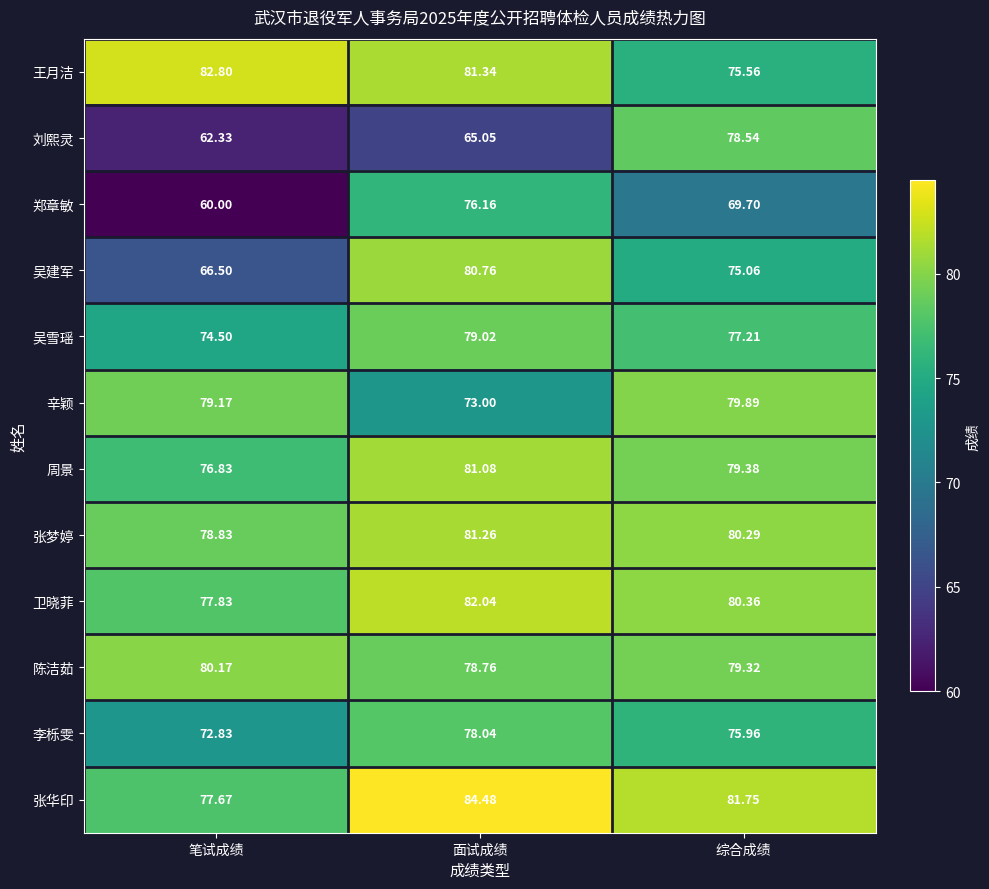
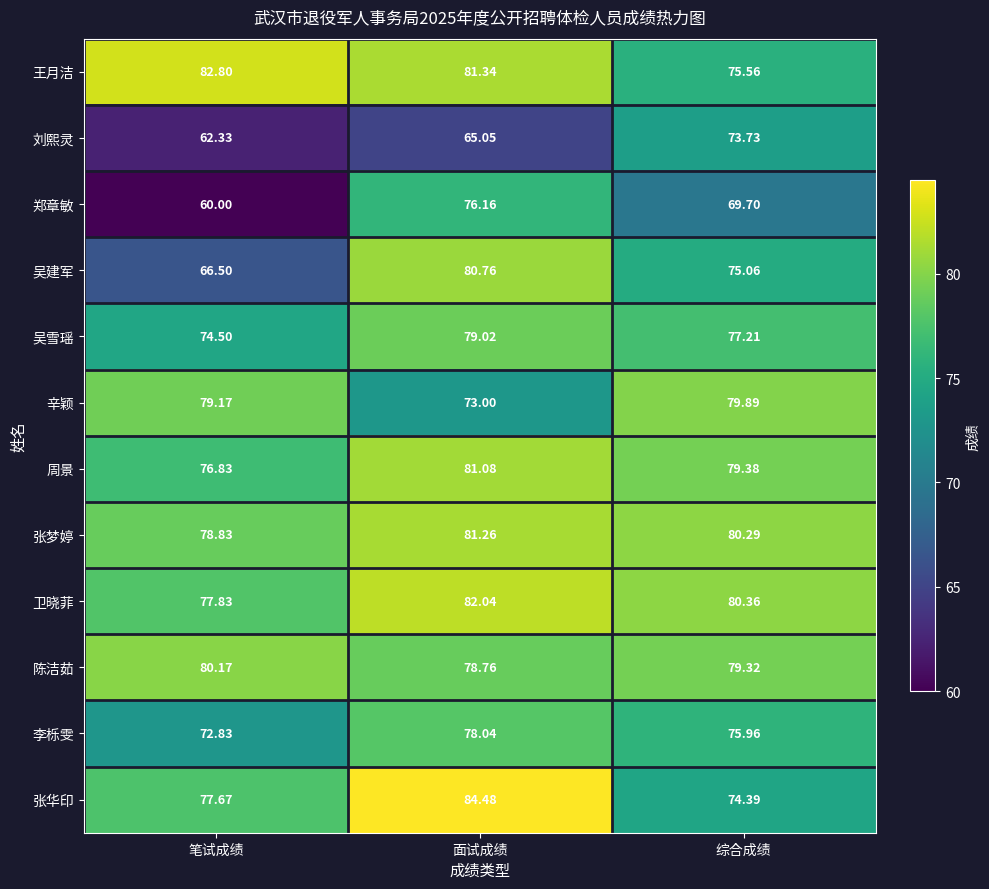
刘熙灵, 综合成绩: 78.54 -> 73.73
张华印, 综合成绩: 81.75 -> 74.39
